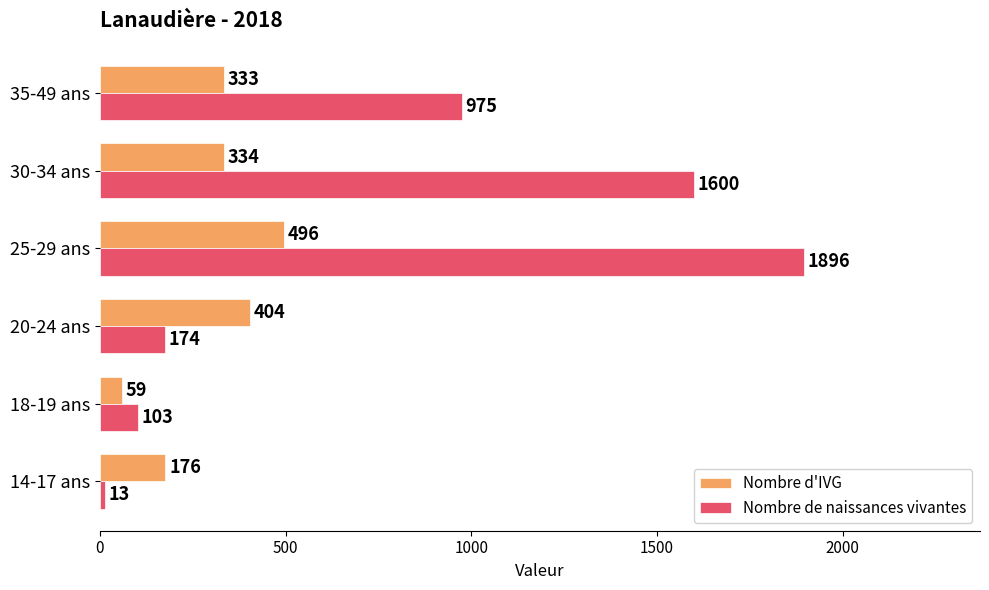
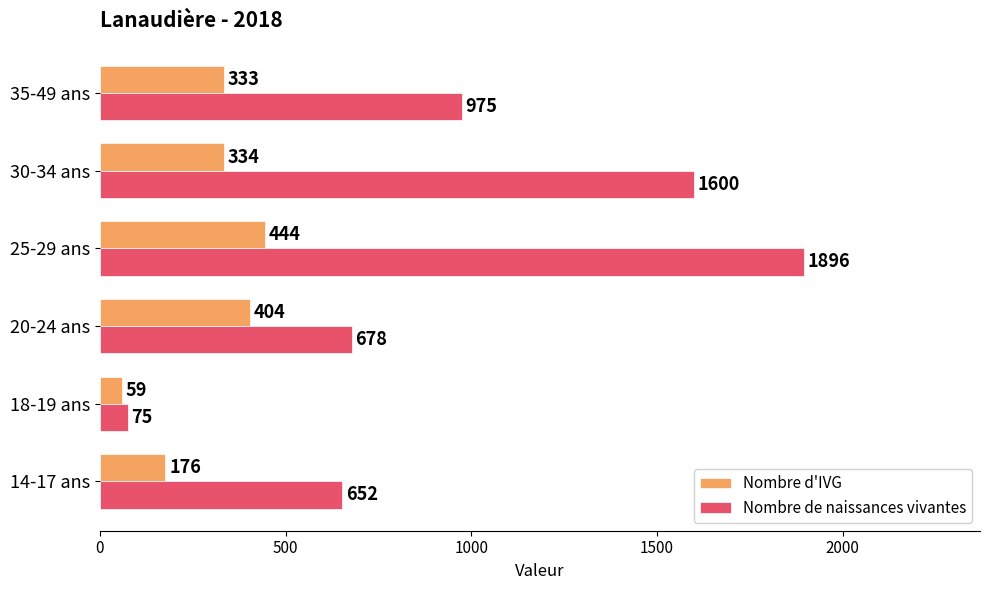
Nombre d'IVG, 25-29 ans: 496 -> 444
Nombre de naissances vivantes, 20-24 ans: 174 -> 678
Nombre de naissances vivantes, 18-19 ans: 103 -> 75
Nombre de naissances vivantes, 14-17 ans: 13 -> 652
